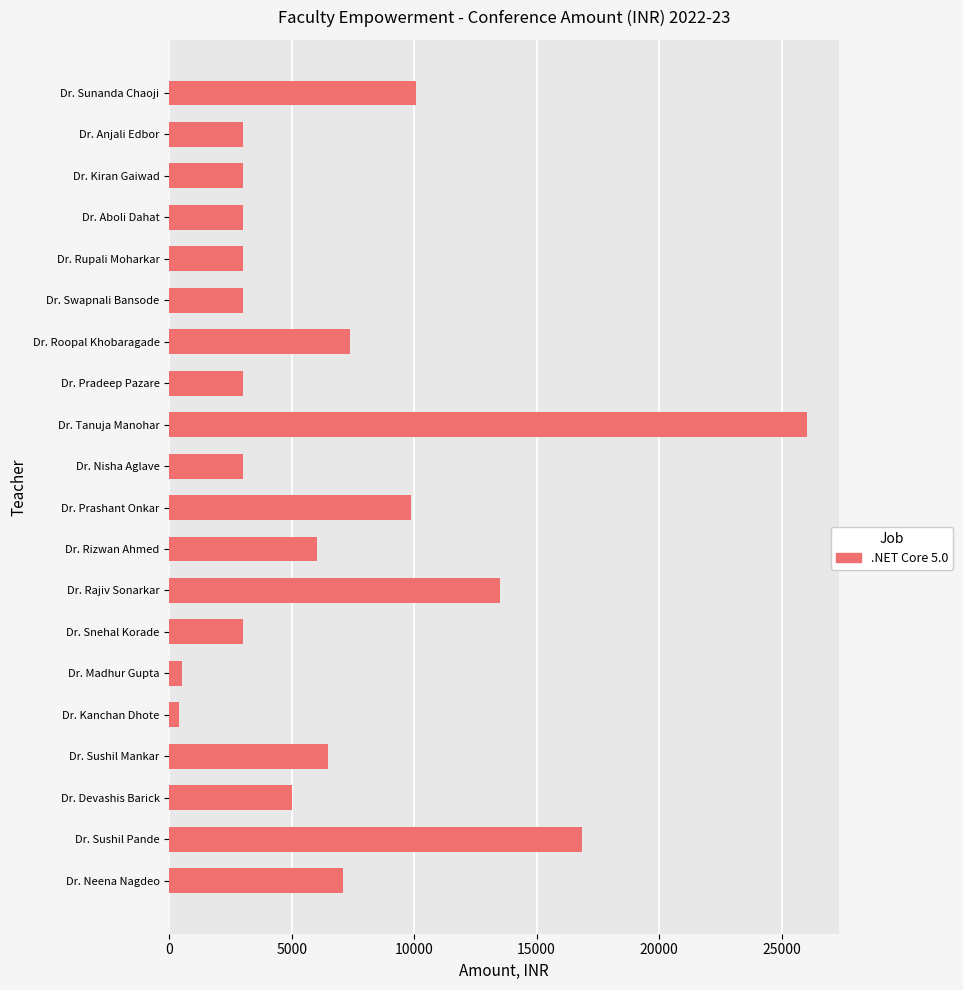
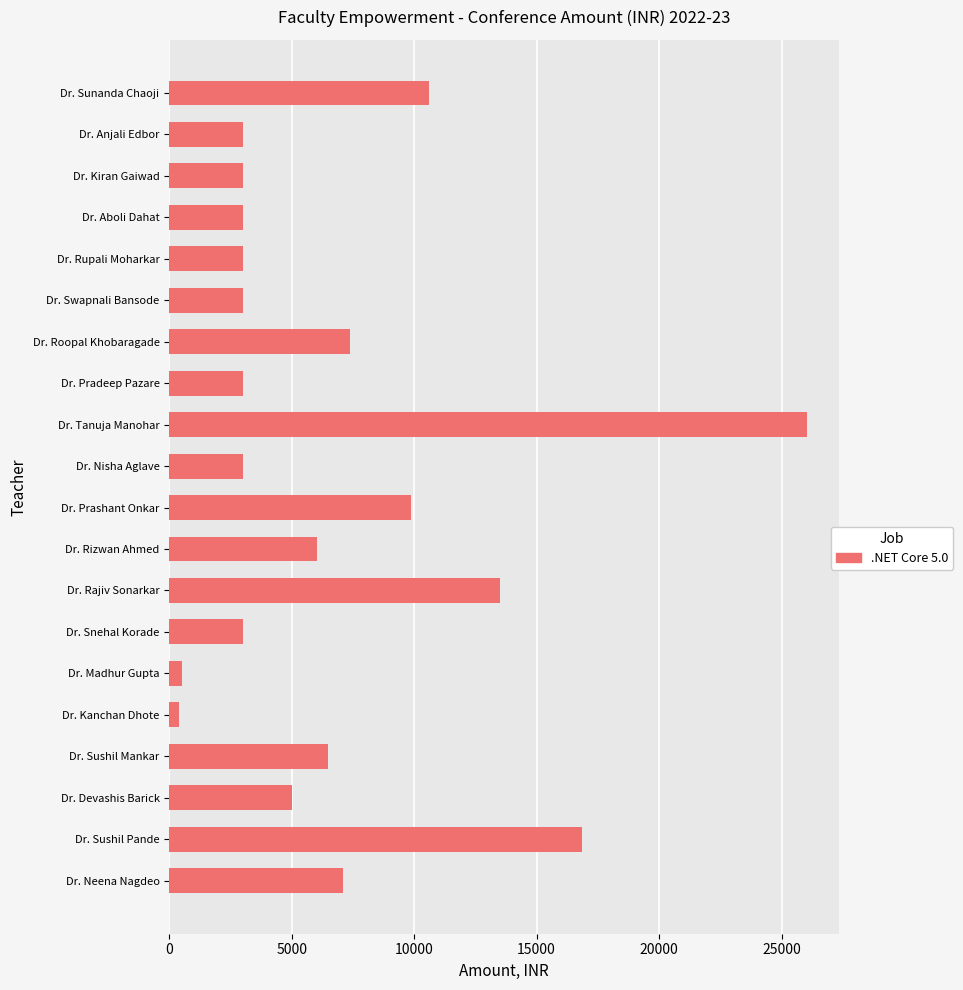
Dr. Sunanda Chaoji: 10100 -> 10600
